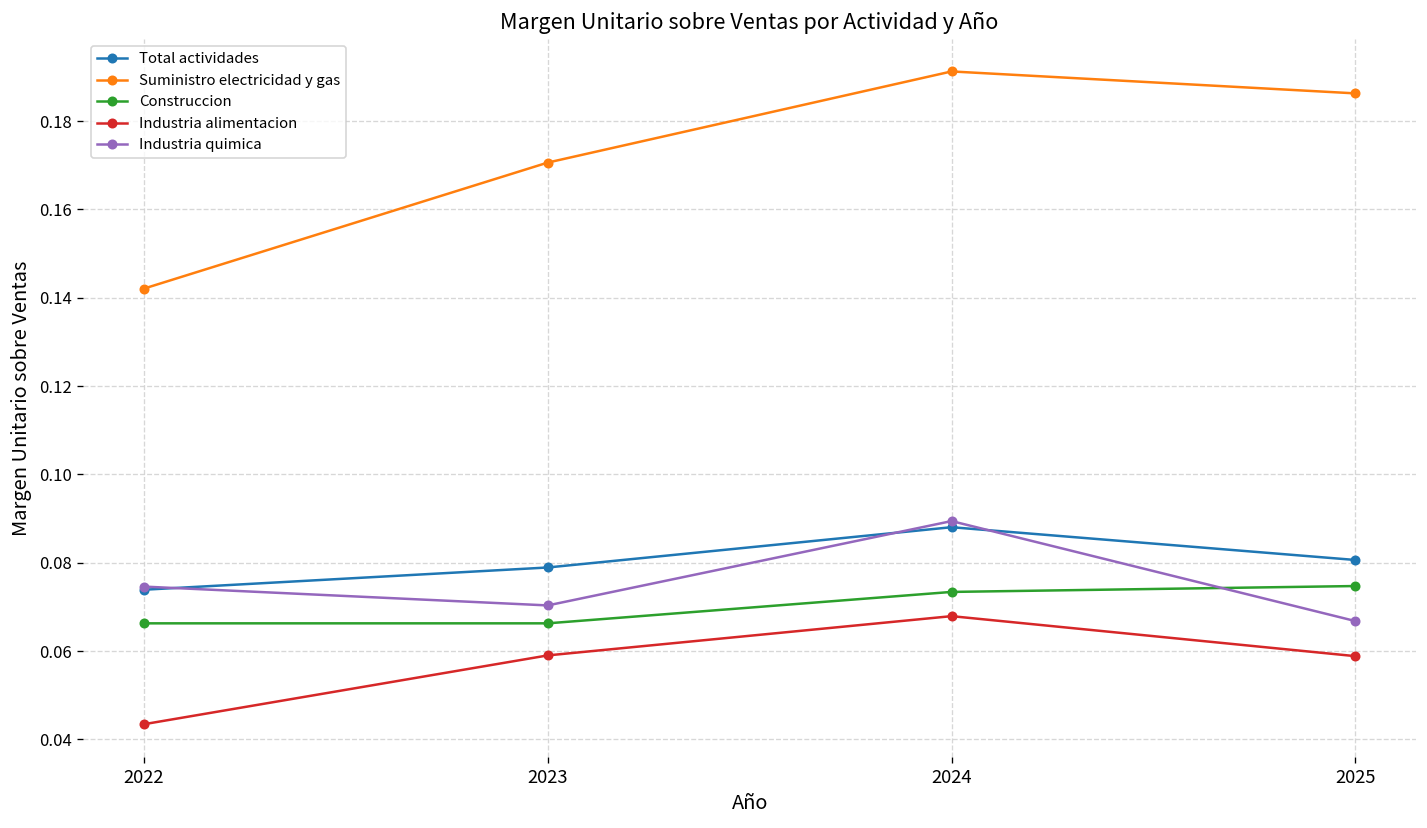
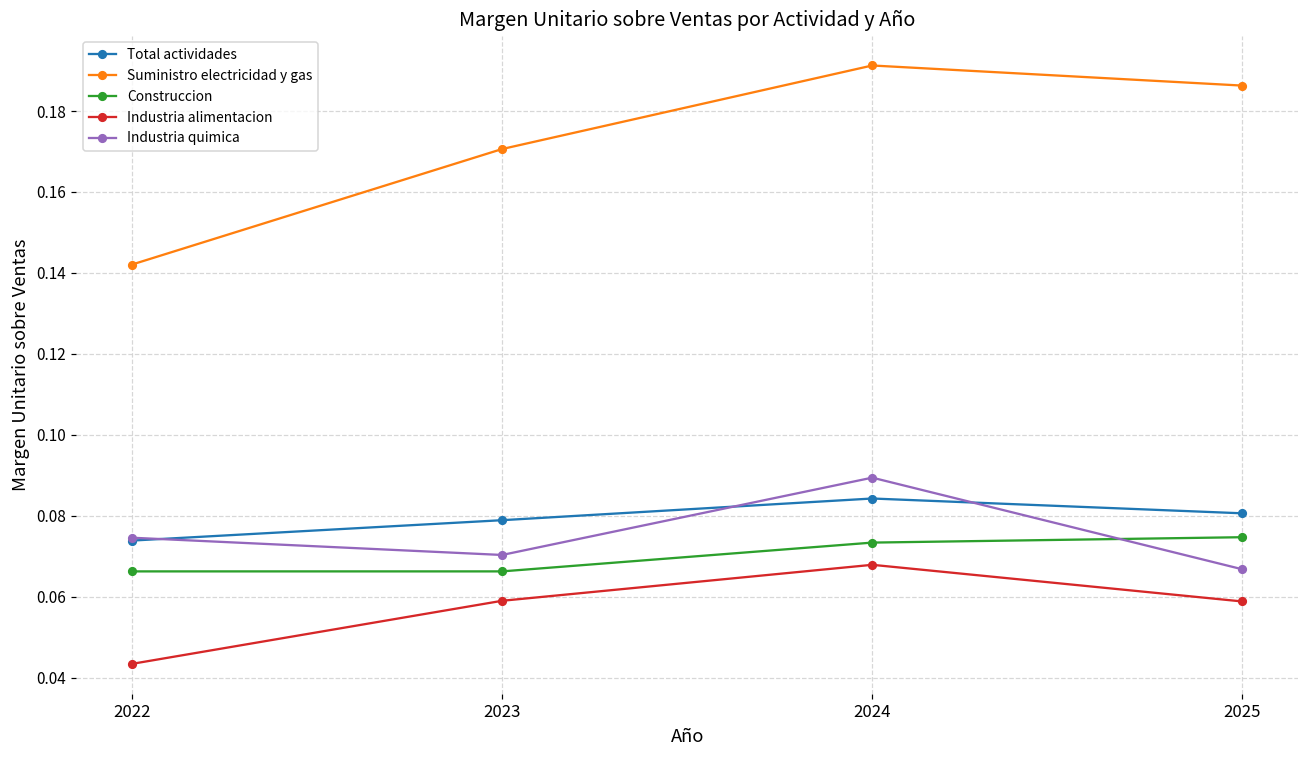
Total actividades, 2024: 0.088 -> 0.084
